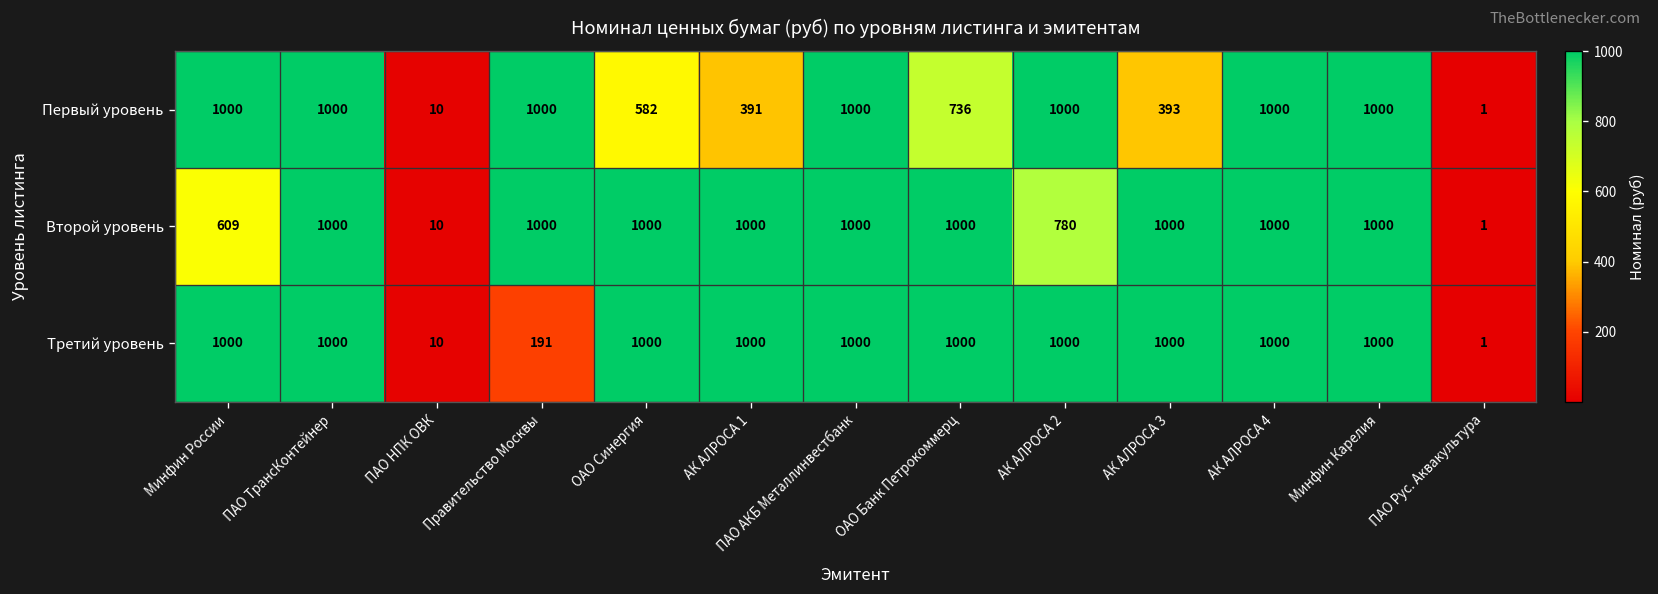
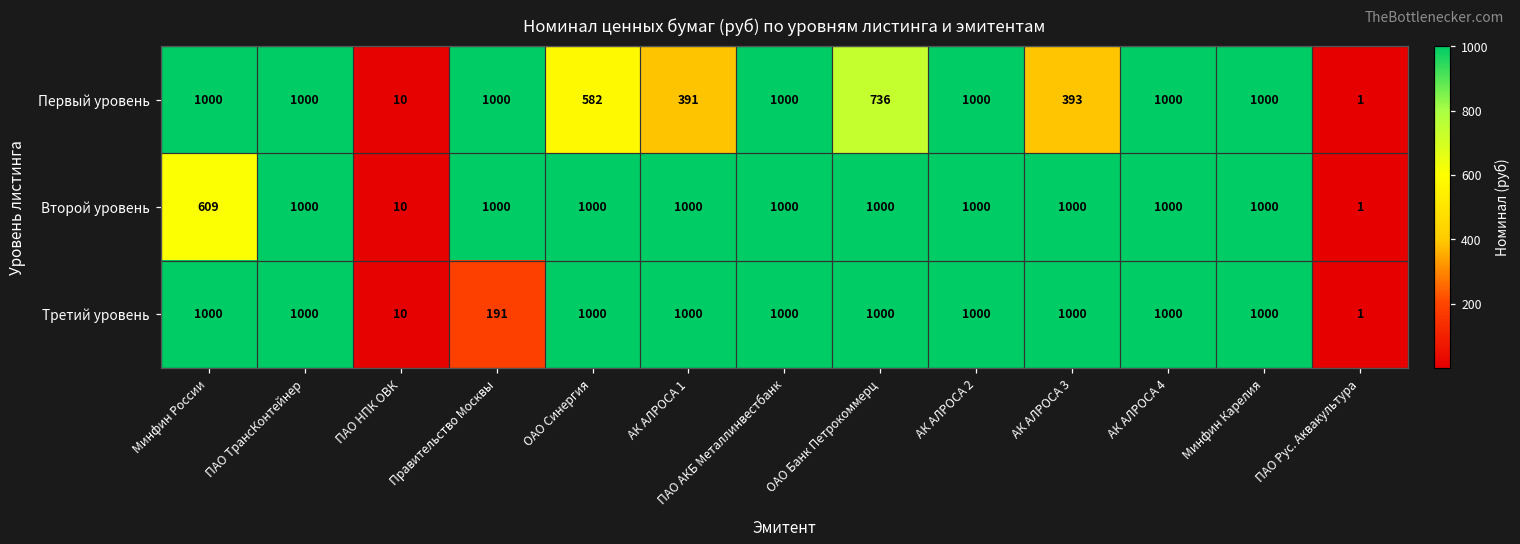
Второй уровень, АК АЛРОСА 2: 780 -> 1000
